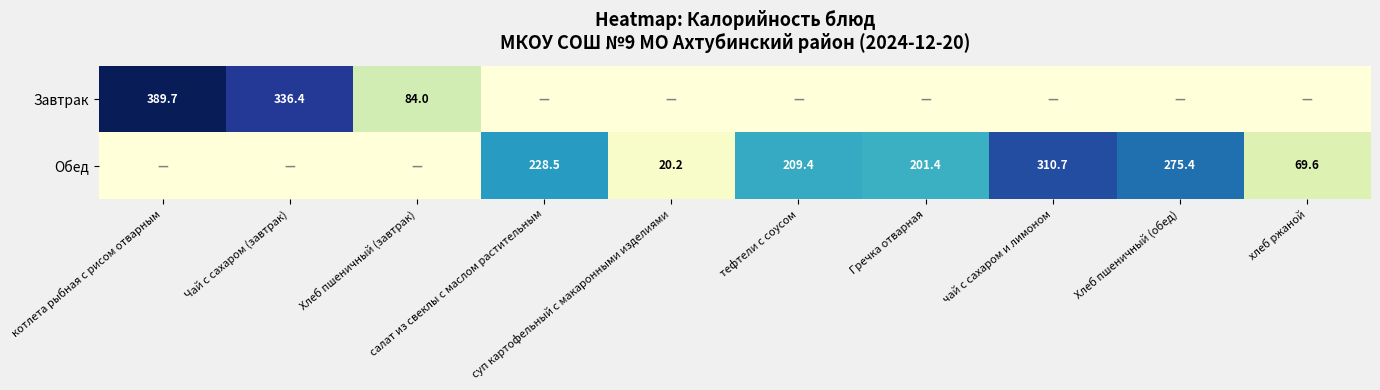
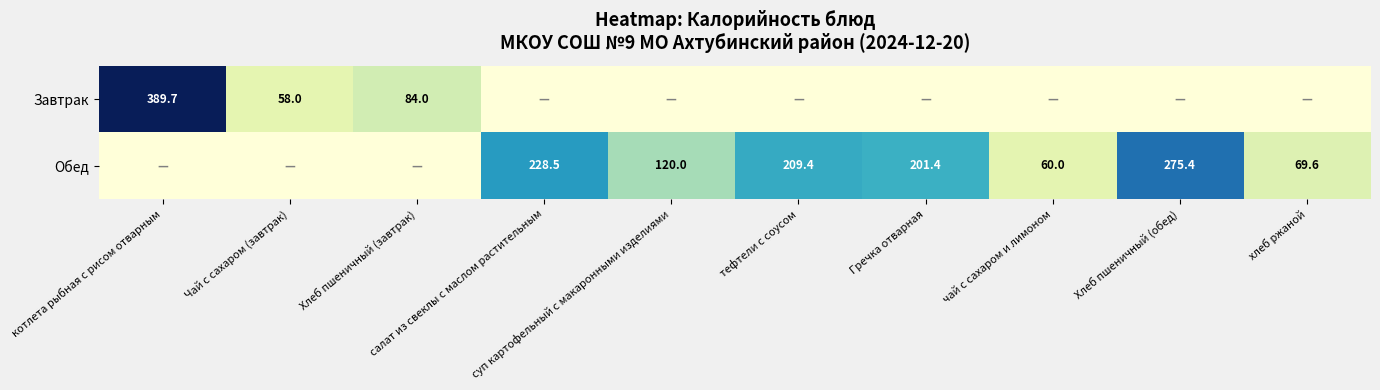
Завтрак, Чай с сахаром (завтрак): 336.4 -> 58.0
Обед, суп картофельный с макаронными изделиями: 20.2 -> 120.0
Обед, чай с сахаром и лимоном: 310.7 -> 60.0
